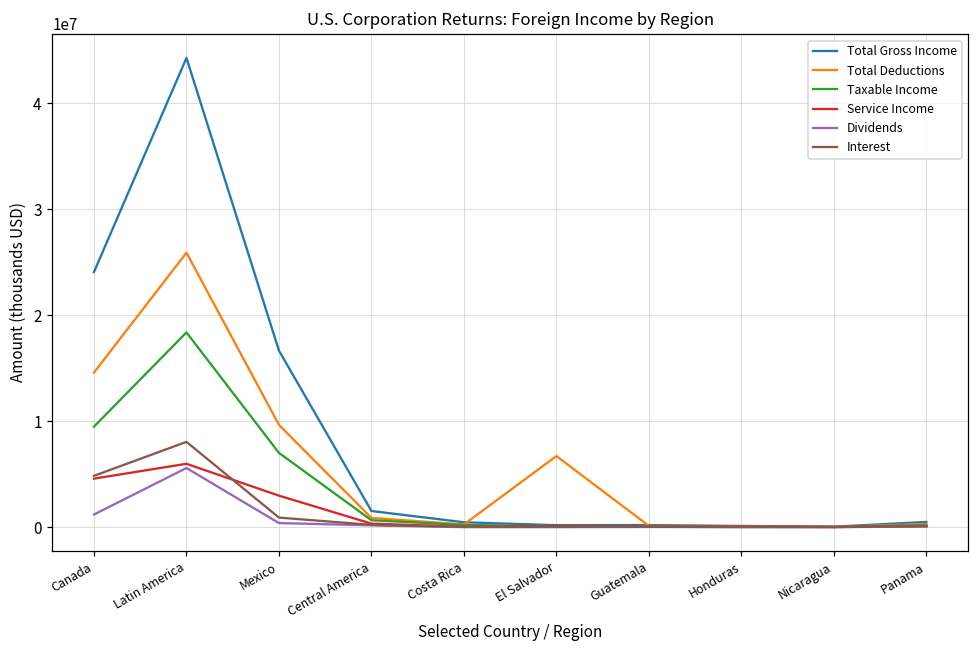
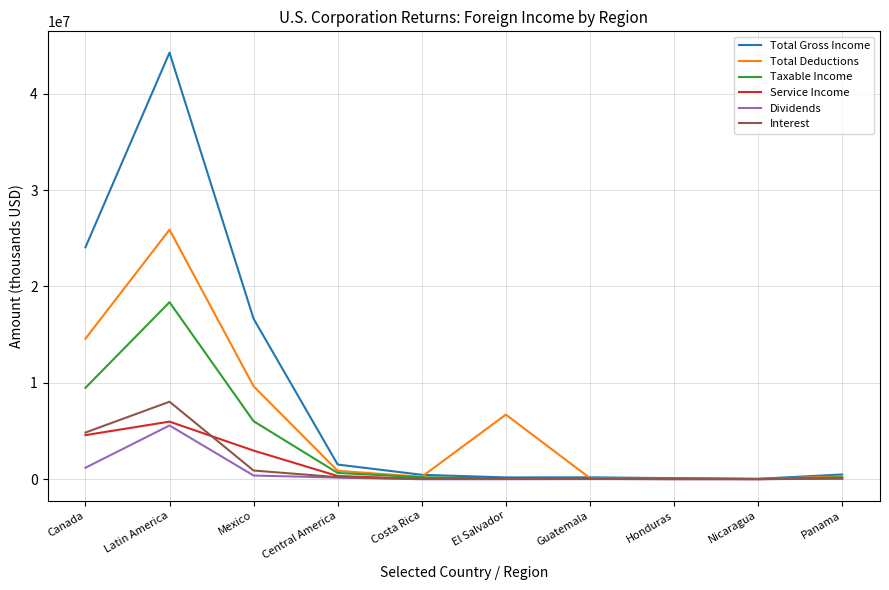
Taxable Income, Mexico: 7000000 -> 6000000
